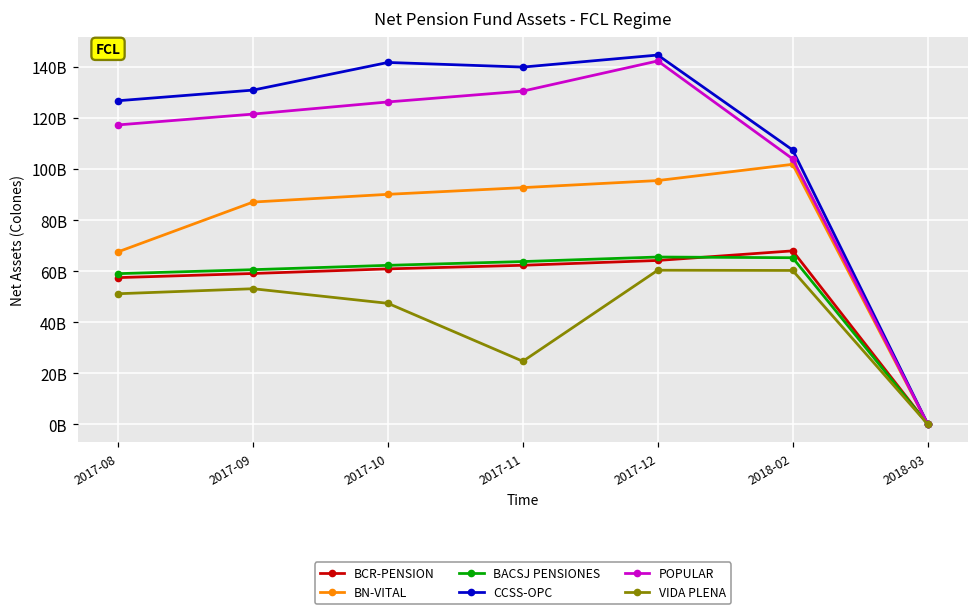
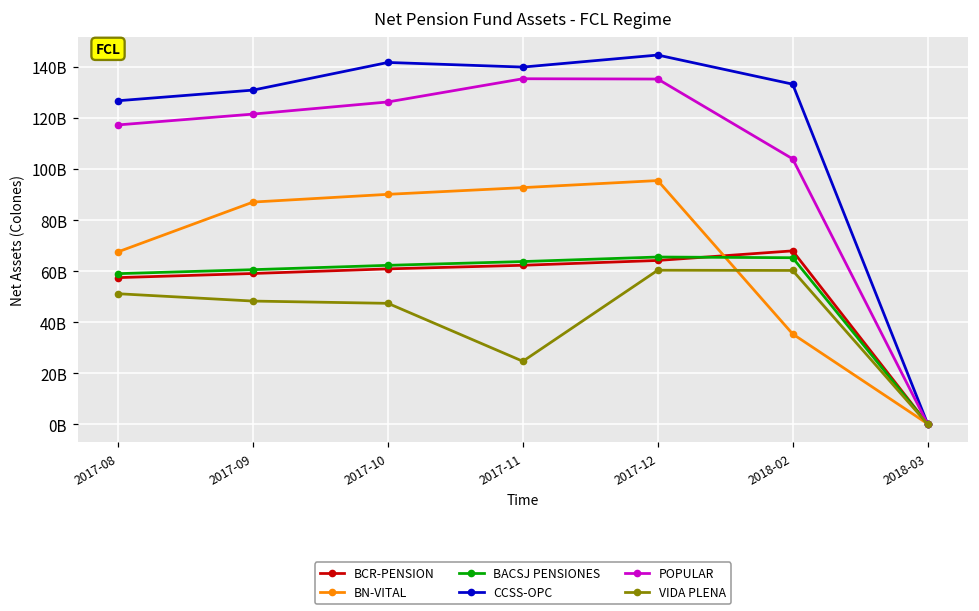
VIDA PLENA, 2017-09: 53000000000 -> 48000000000
POPULAR, 2017-11: 131000000000 -> 135000000000
POPULAR, 2017-12: 142000000000 -> 135000000000
BN-VITAL, 2018-02: 102000000000 -> 35000000000
CCSS-OPC, 2018-02: 107000000000 -> 133000000000
